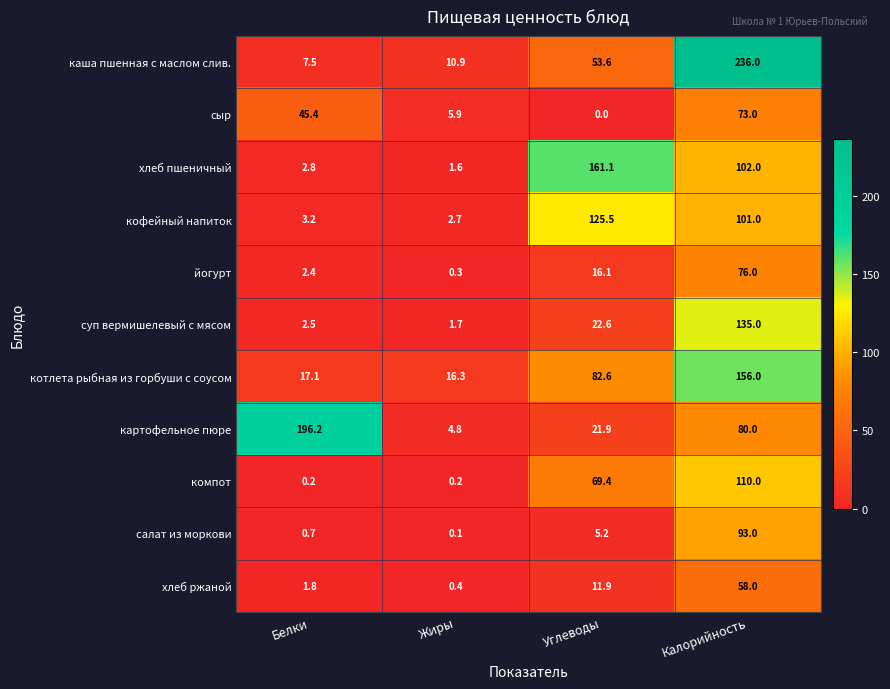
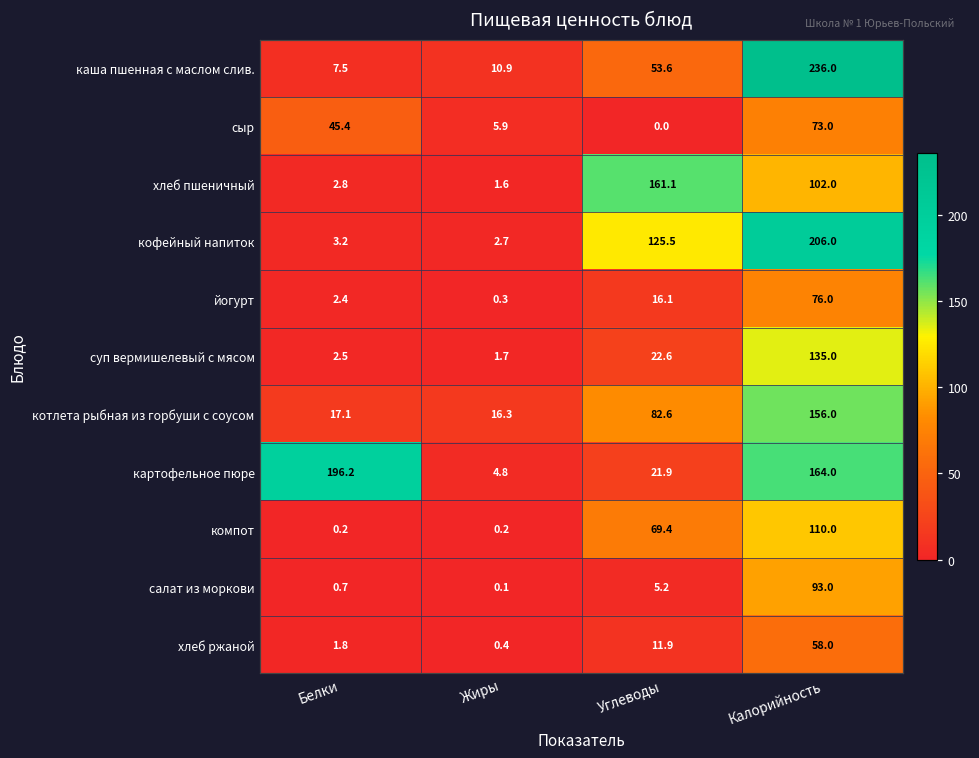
кофейный напиток, Калорийность: 101.0 -> 206.0
картофельное пюре, Калорийность: 80.0 -> 164.0
